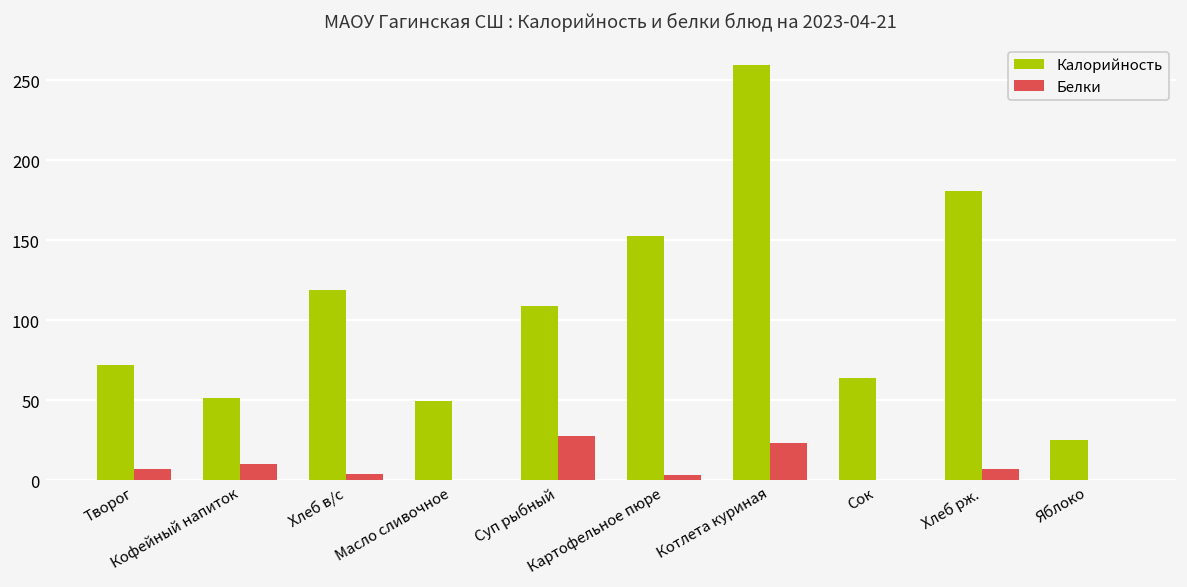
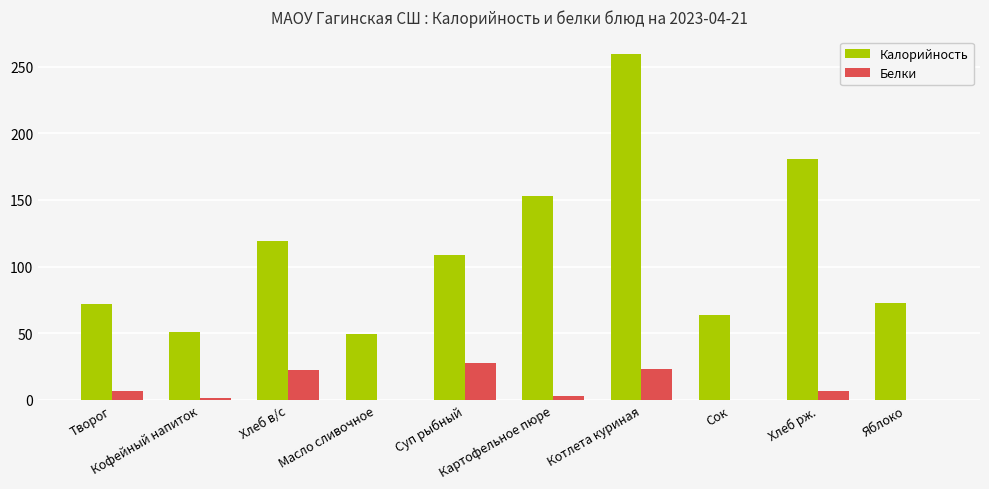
Белки, Кофейный напиток: 10 -> 1
Белки, Хлеб в/с: 4 -> 22
Калорийность, Яблоко: 25 -> 73
